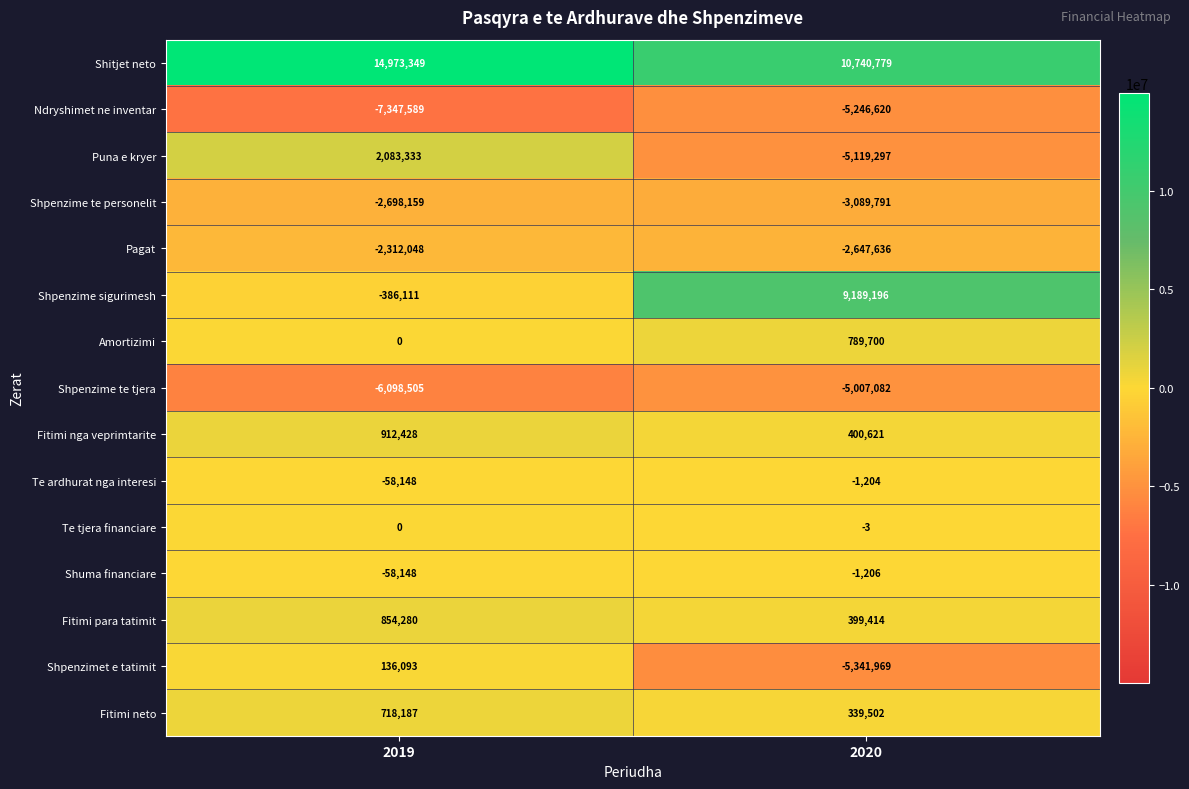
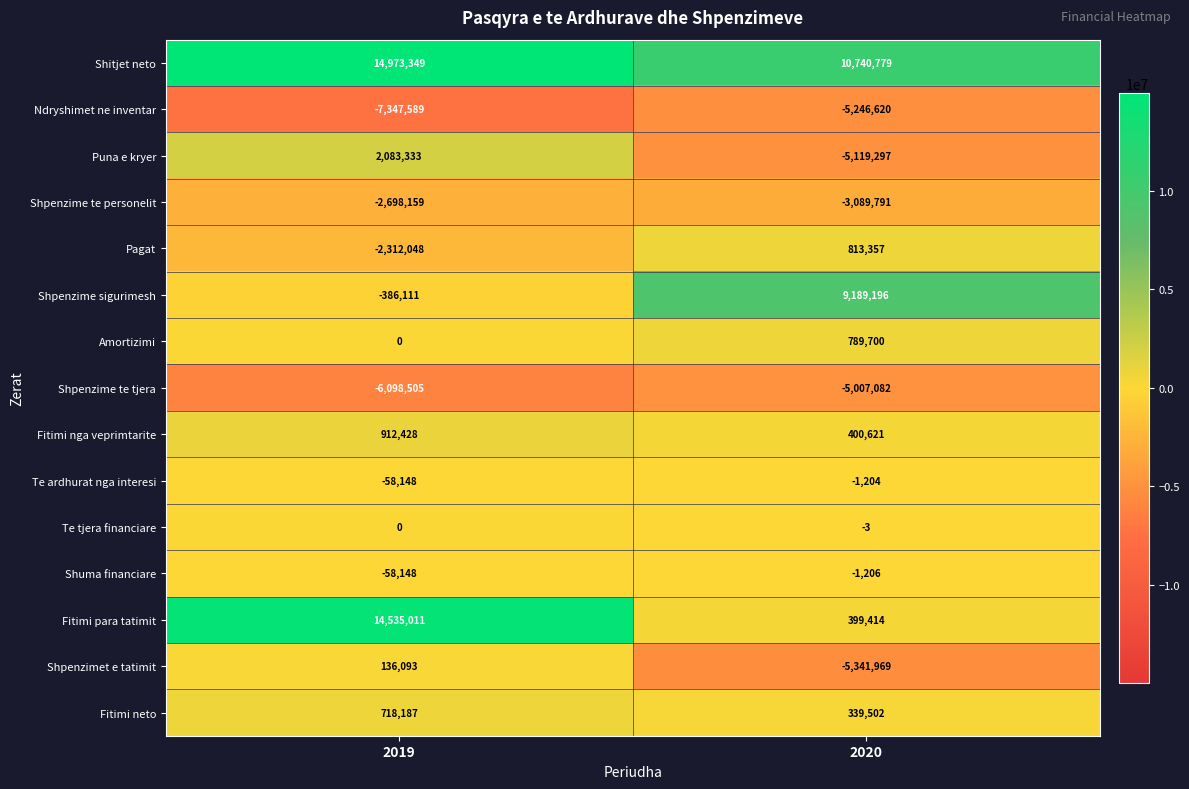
Pagat, 2020: -2,647,636 -> 813,357
Fitimi para tatimit, 2019: 854,280 -> 14,535,011
